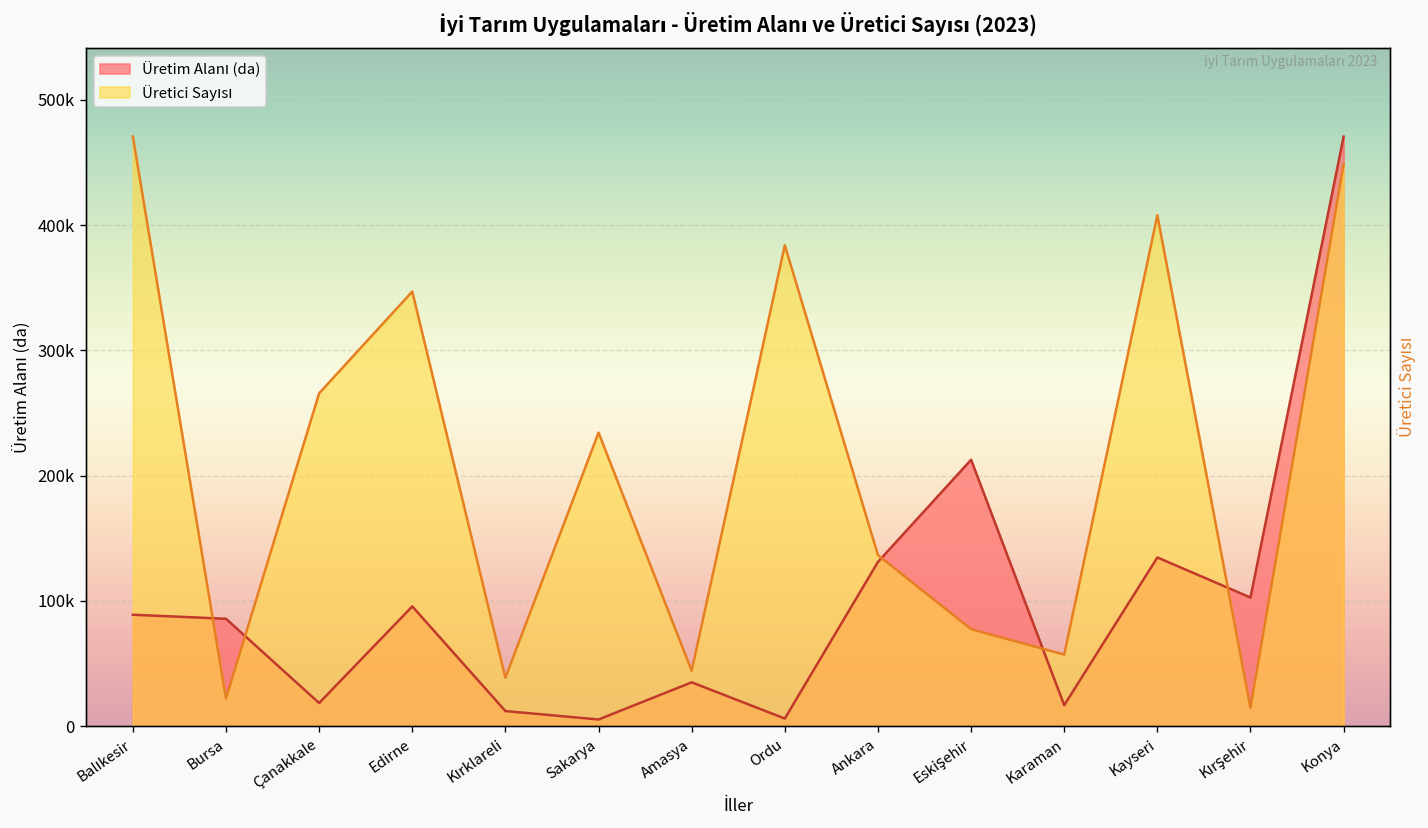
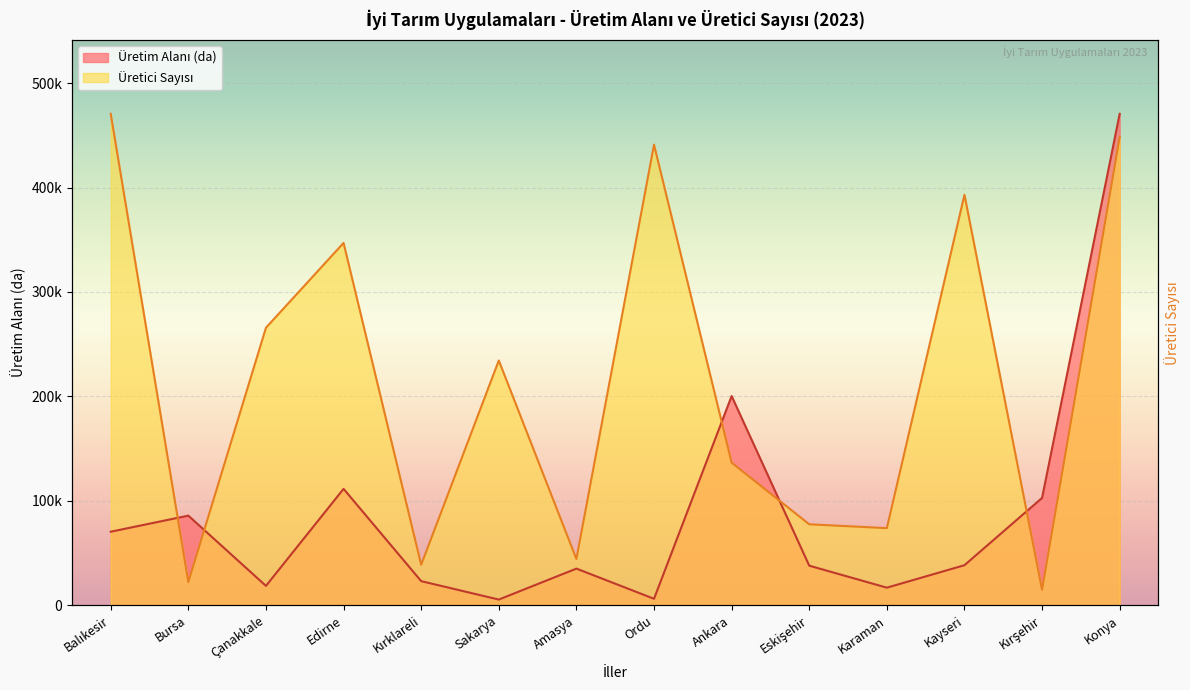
Üretim Alanı (da), Balıkesir: 89000 -> 70000
Üretim Alanı (da), Edirne: 96000 -> 111000
Üretim Alanı (da), Kırklareli: 12000 -> 23000
Üretici Sayısı, Ordu: 384000 -> 441000
Üretim Alanı (da), Ankara: 131000 -> 200000
Üretim Alanı (da), Eskişehir: 213000 -> 38000
Üretici Sayısı, Karaman: 57000 -> 74000
Üretim Alanı (da), Kayseri: 135000 -> 38000
Üretici Sayısı, Kayseri: 408000 -> 393000
